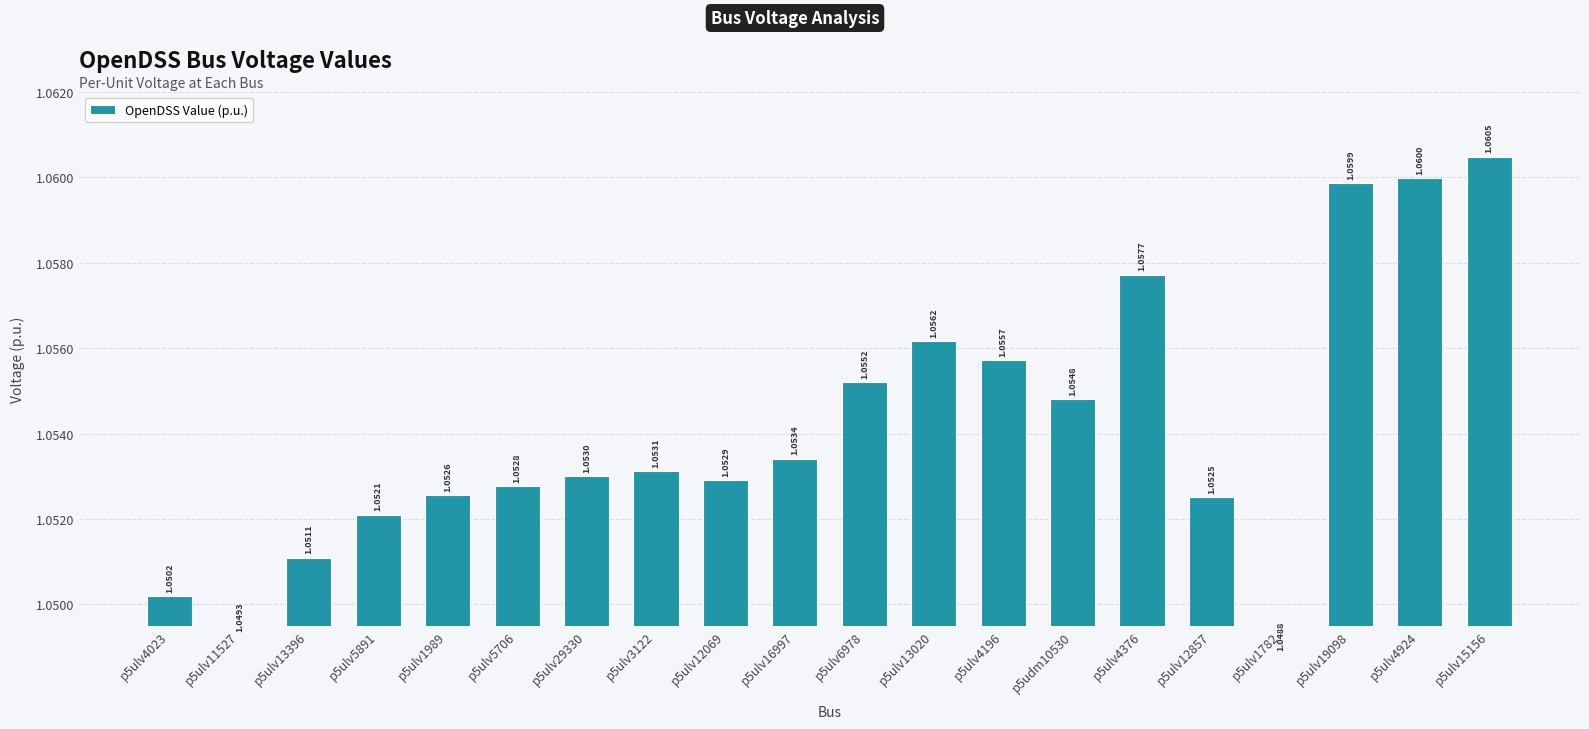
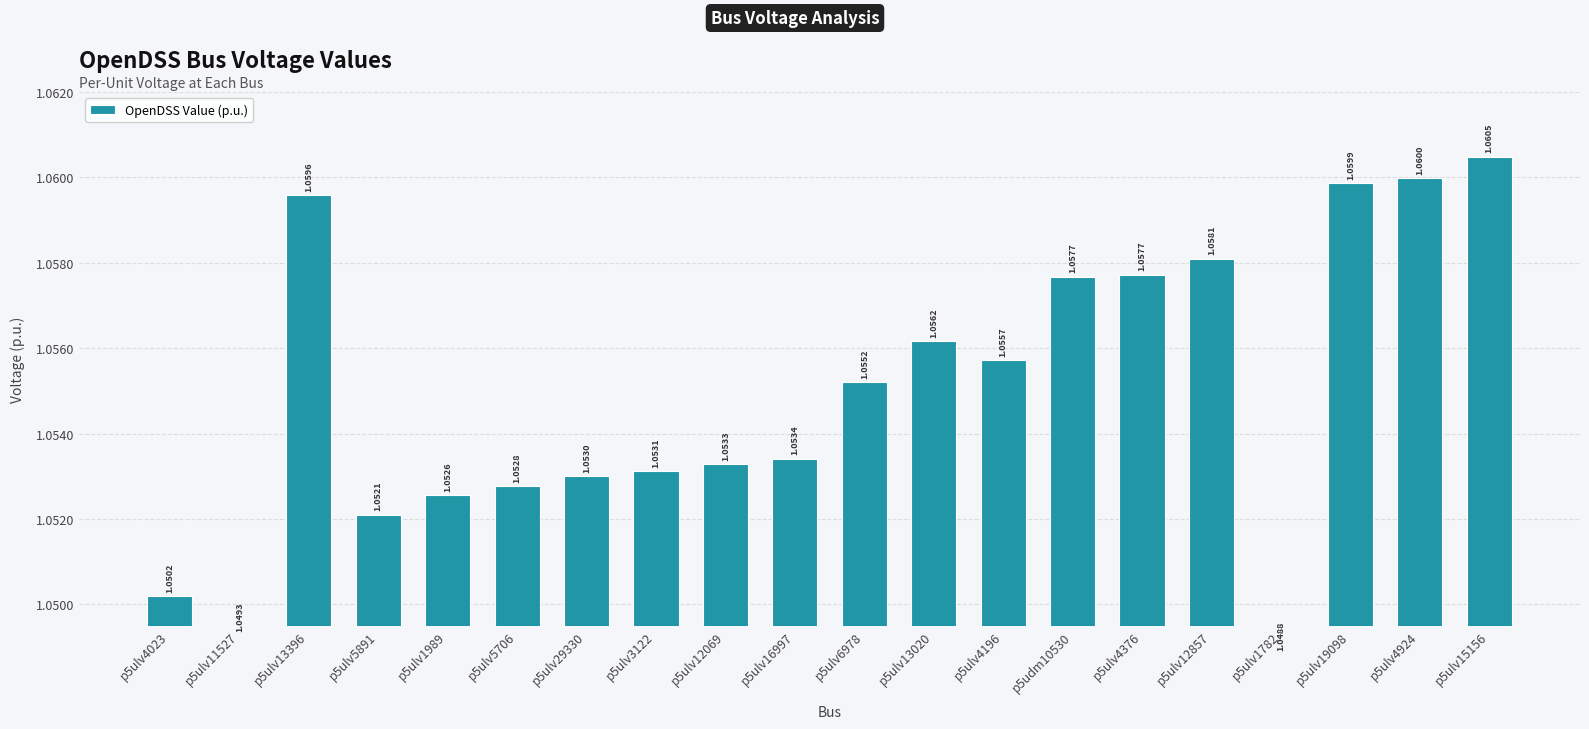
p5ulv13396: 1.0511 -> 1.0596
p5ulv12069: 1.0529 -> 1.0533
p5udm10530: 1.0548 -> 1.0577
p5ulv12857: 1.0525 -> 1.0581
